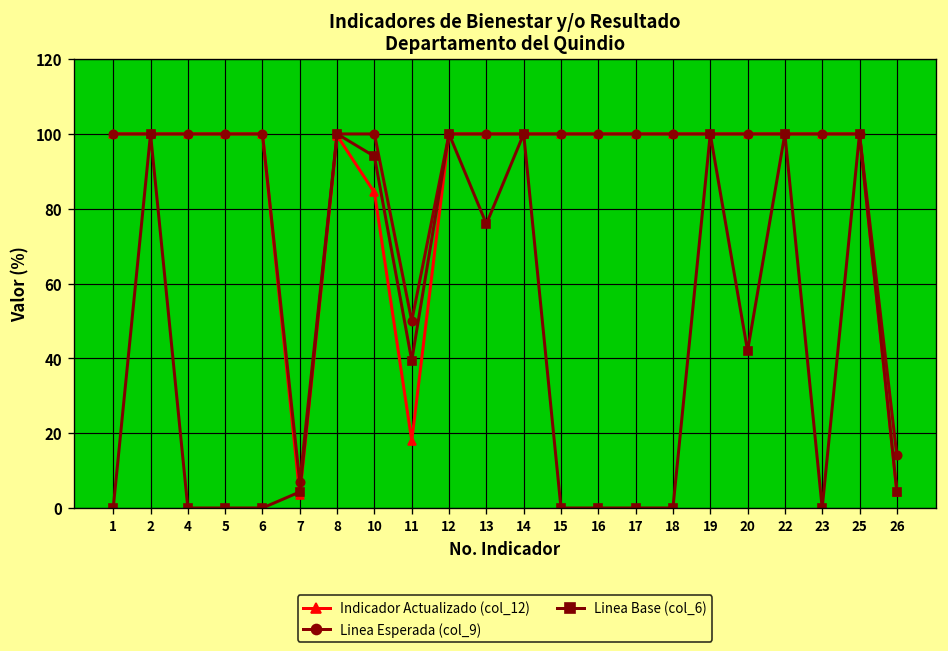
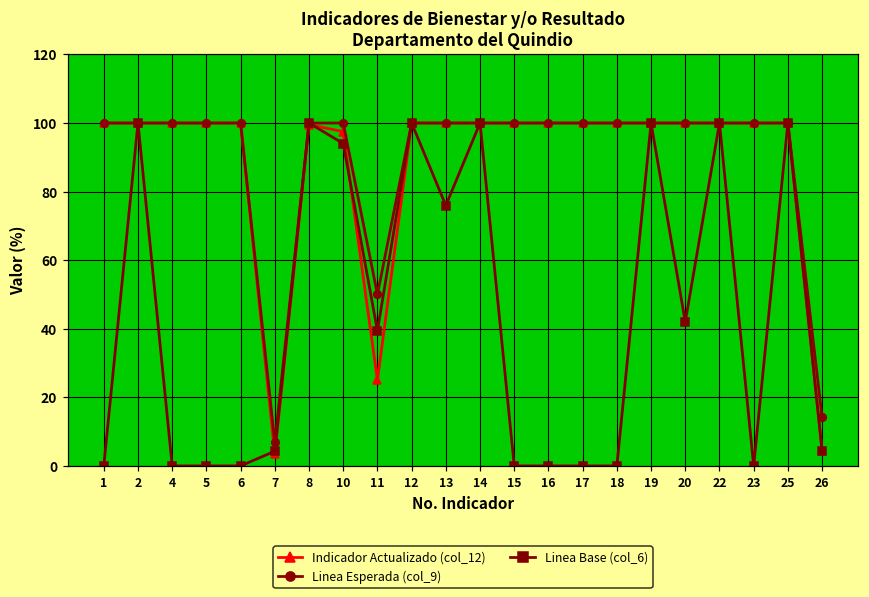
Indicador Actualizado (col_12), 10: 84 -> 97
Indicador Actualizado (col_12), 11: 18 -> 25
